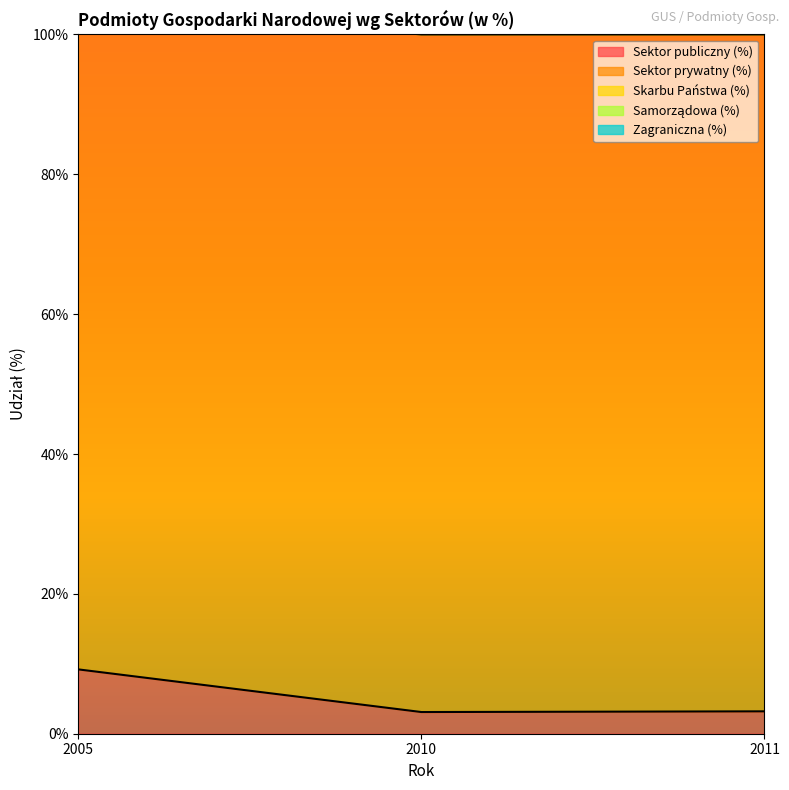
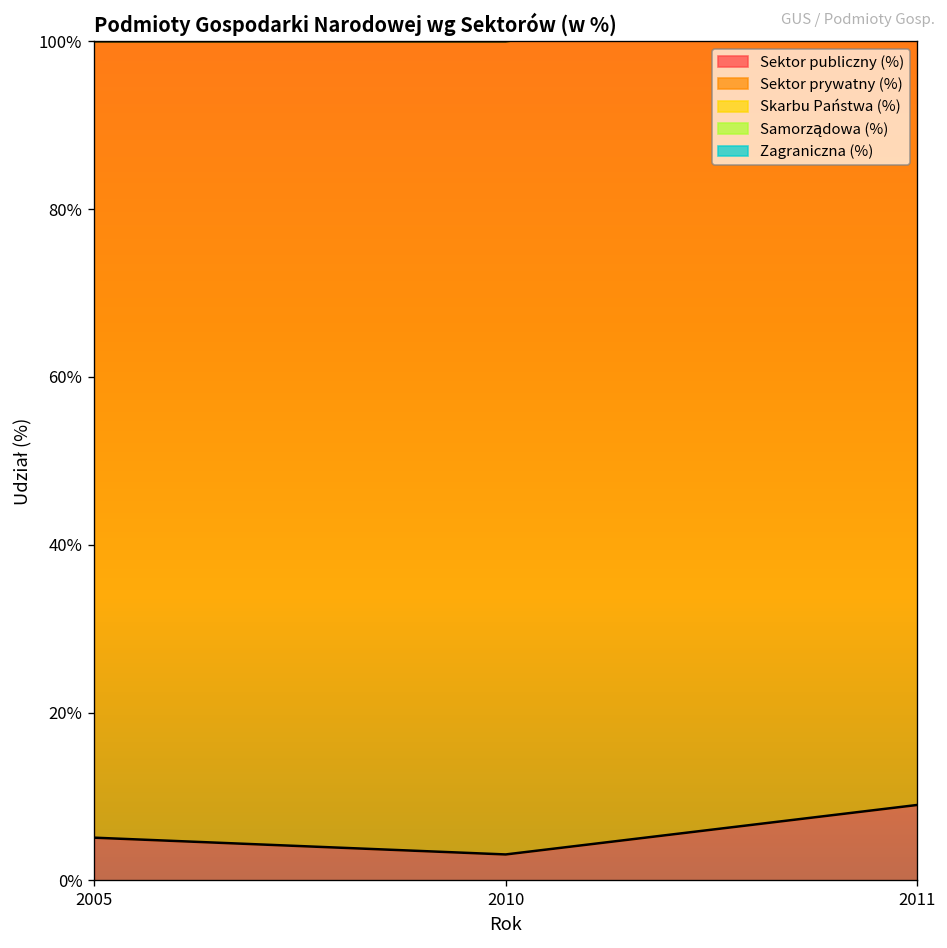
Sektor publiczny (%), 2005: 9% -> 5%
Sektor publiczny (%), 2011: 3% -> 9%
